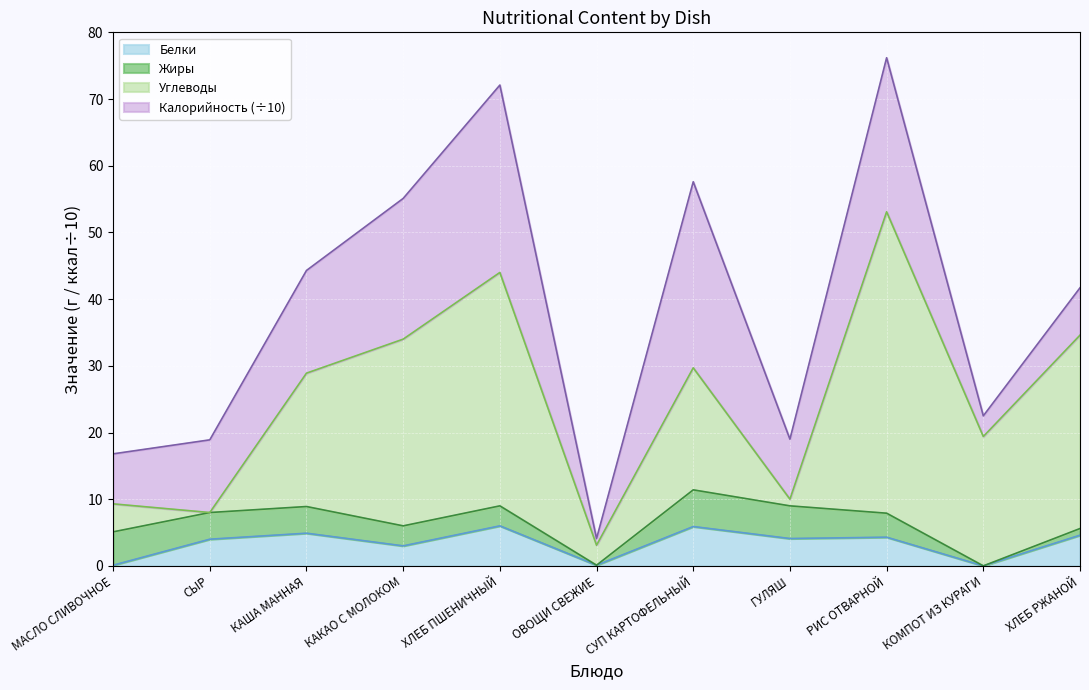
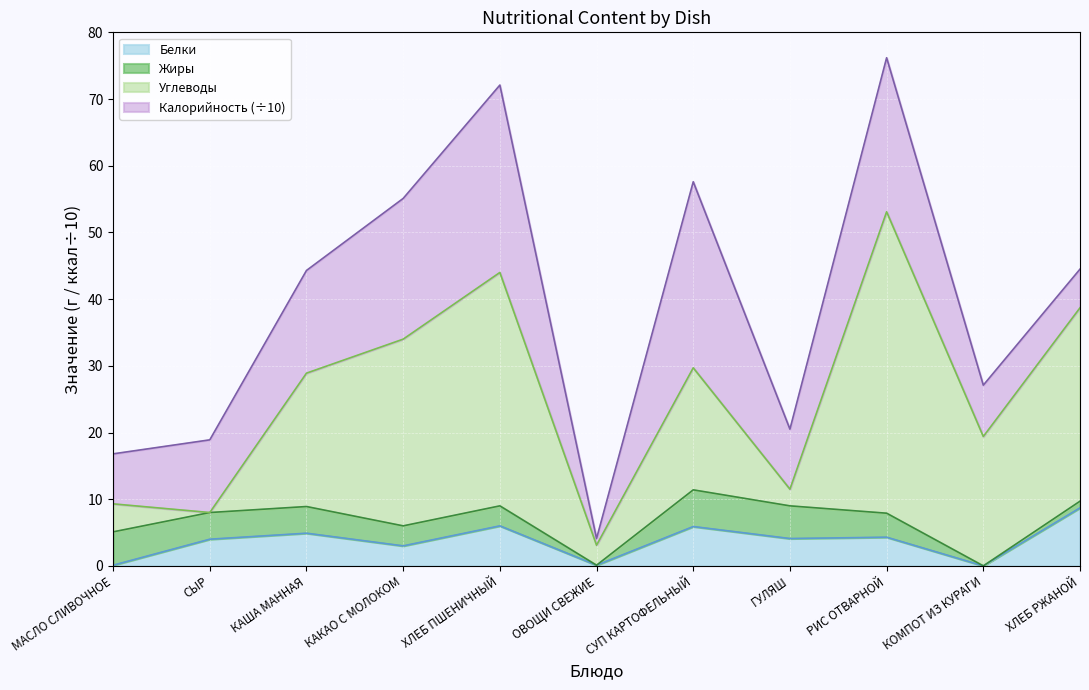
Углеводы, ГУЛЯШ: 1 -> 3
Калорийность (÷10), КОМПОТ ИЗ КУРАГИ: 3 -> 8
Белки, ХЛЕБ РЖАНОЙ: 5 -> 9
Калорийность (÷10), ХЛЕБ РЖАНОЙ: 7 -> 6
